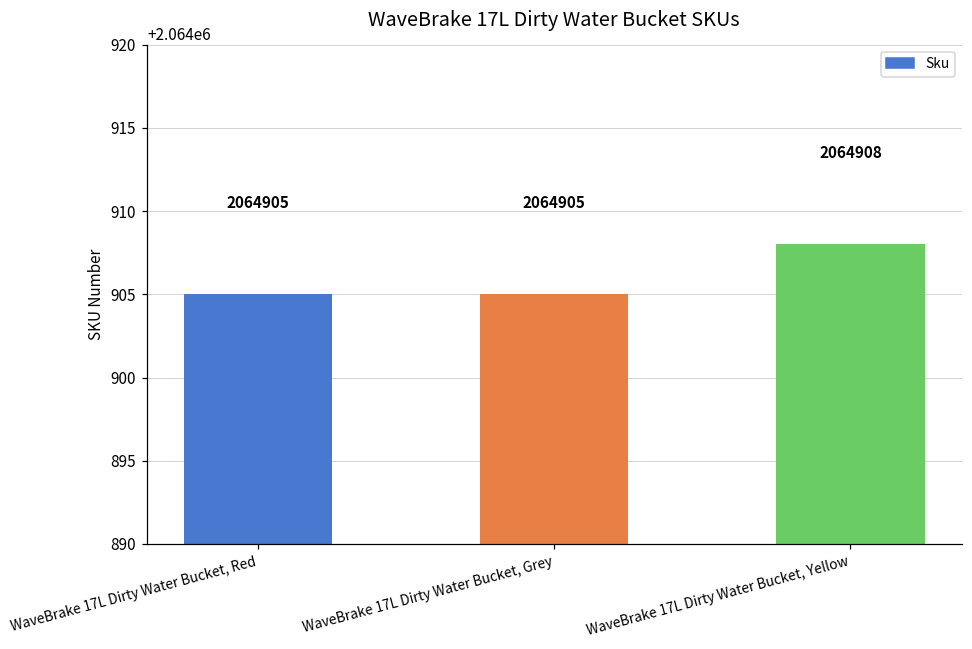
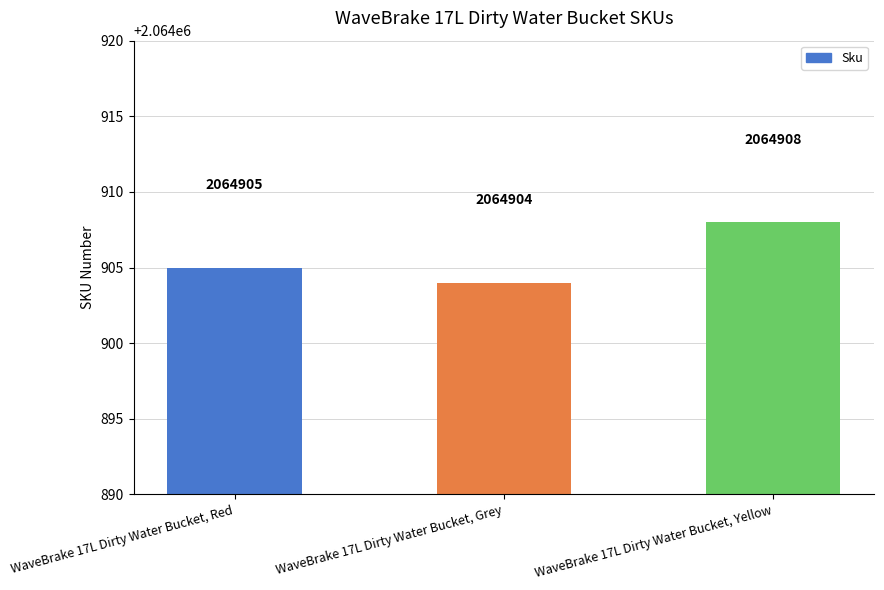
WaveBrake 17L Dirty Water Bucket, Grey: 2064905 -> 2064904
